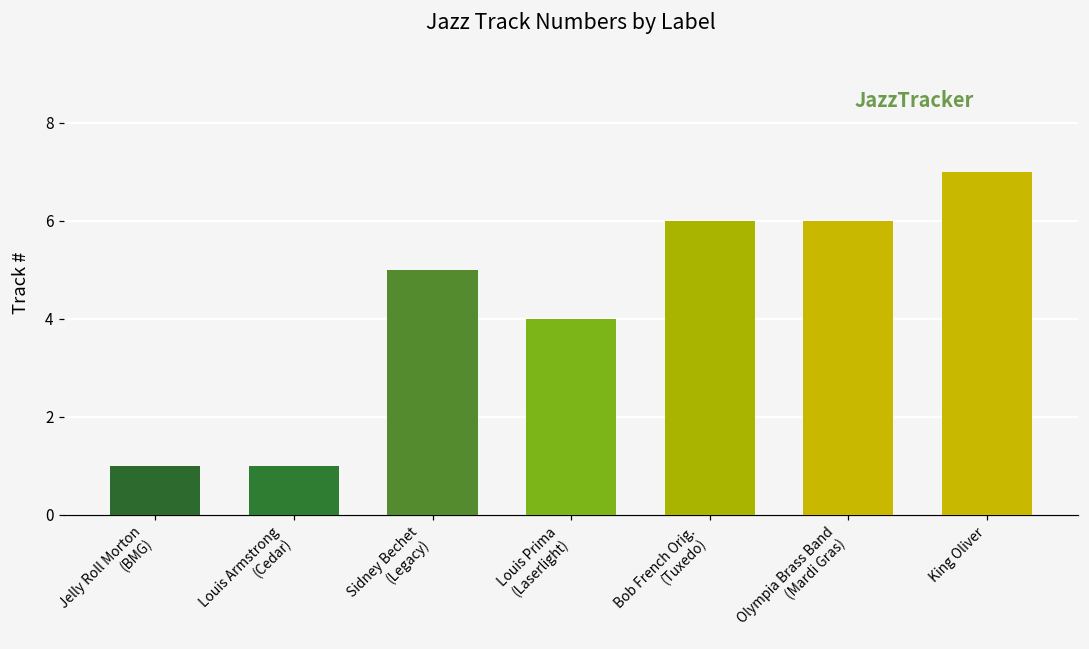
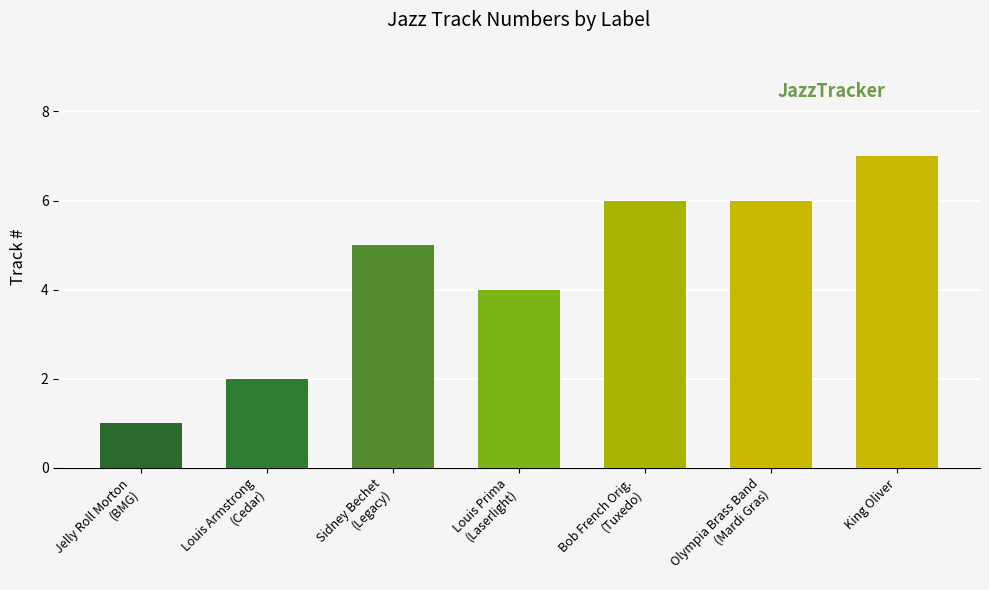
Louis Armstrong (Cedar): 1 -> 2
